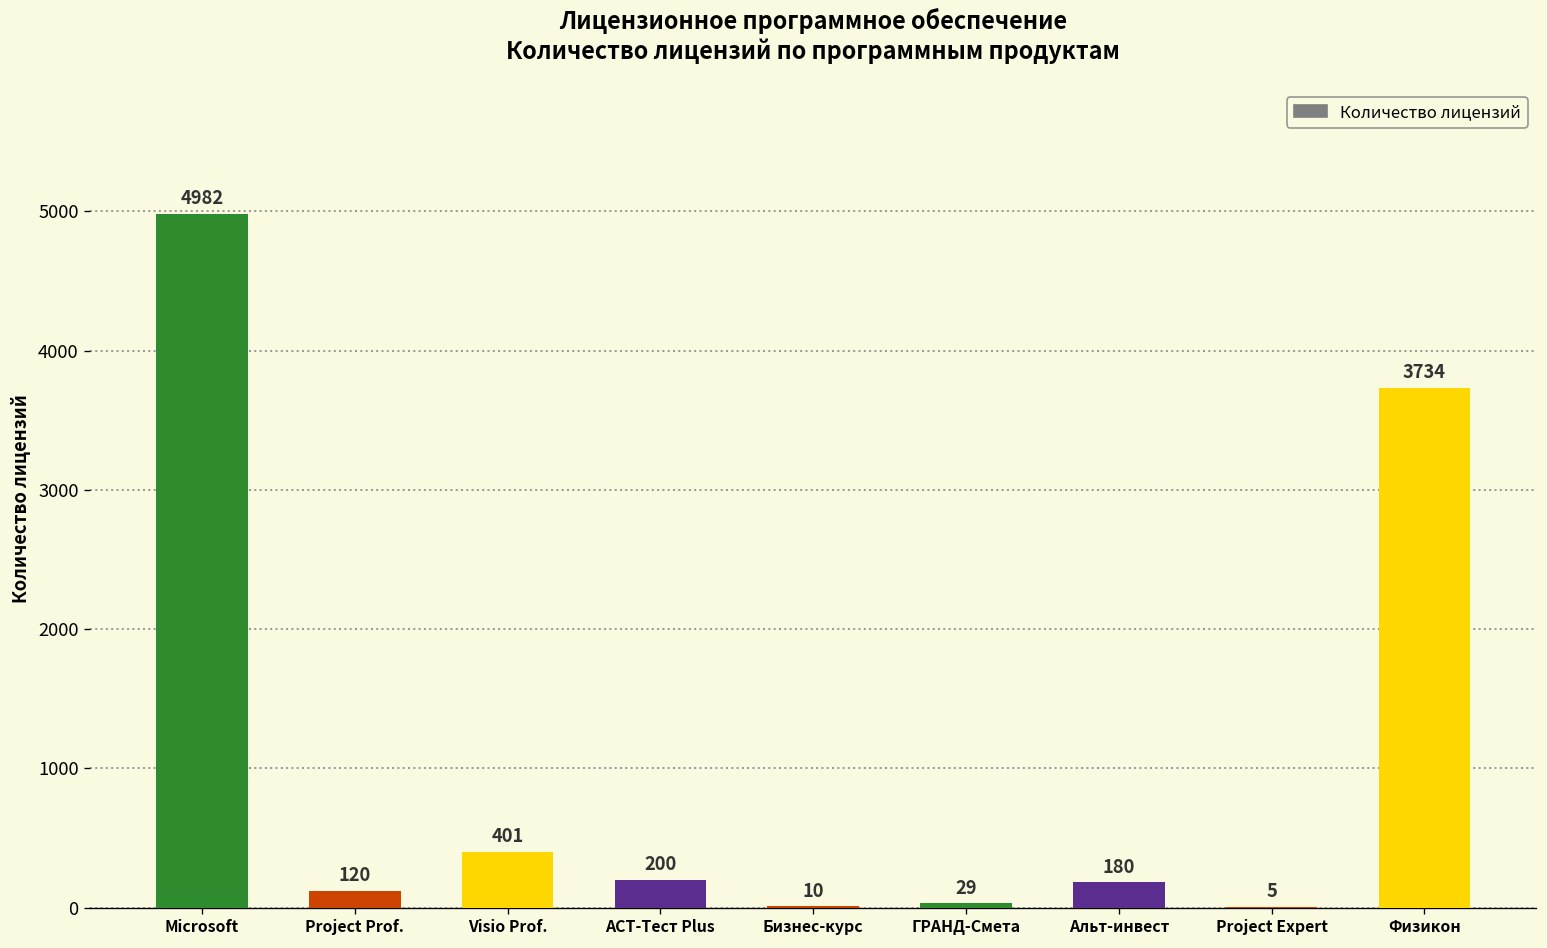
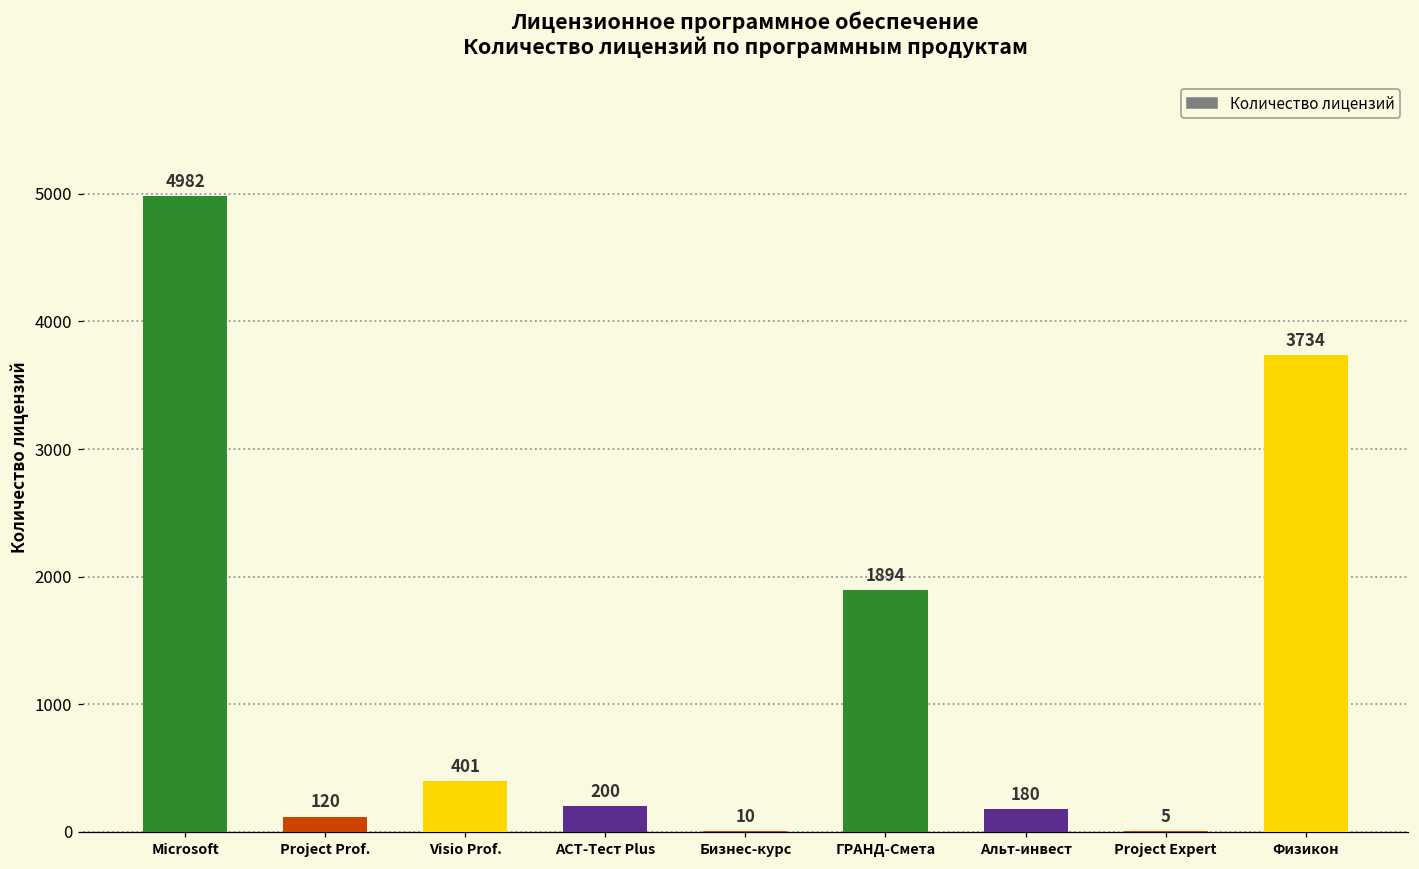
ГРАНД-Смета: 29 -> 1894
